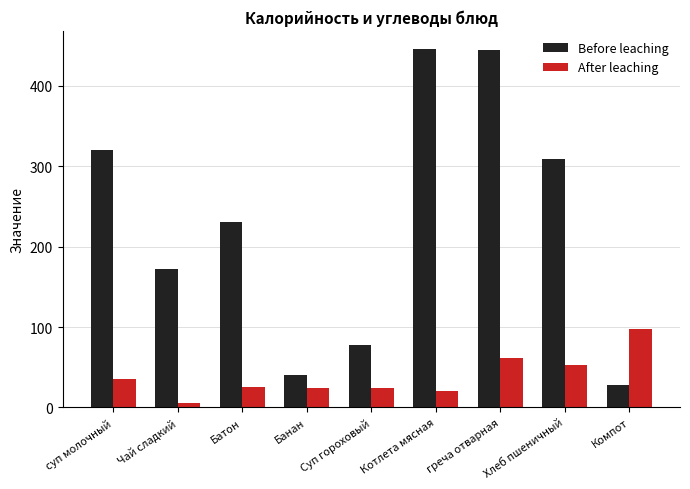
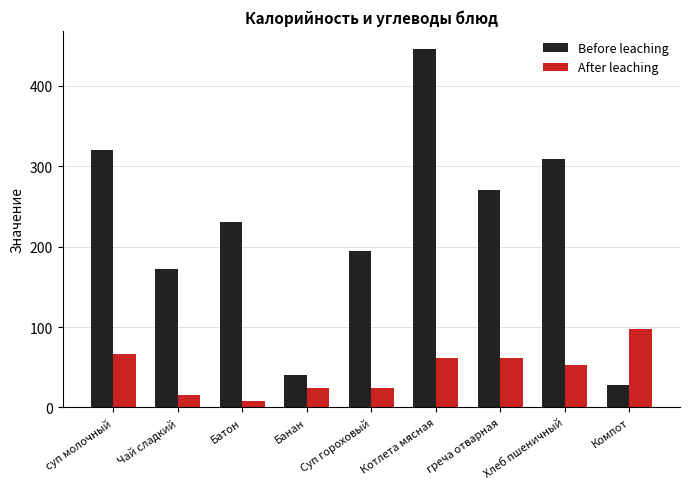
After leaching, суп молочный: 40 -> 70
After leaching, Чай сладкий: 10 -> 20
After leaching, Батон: 30 -> 10
Before leaching, Суп гороховый: 80 -> 200
After leaching, Котлета мясная: 20 -> 60
Before leaching, греча отварная: 450 -> 270
